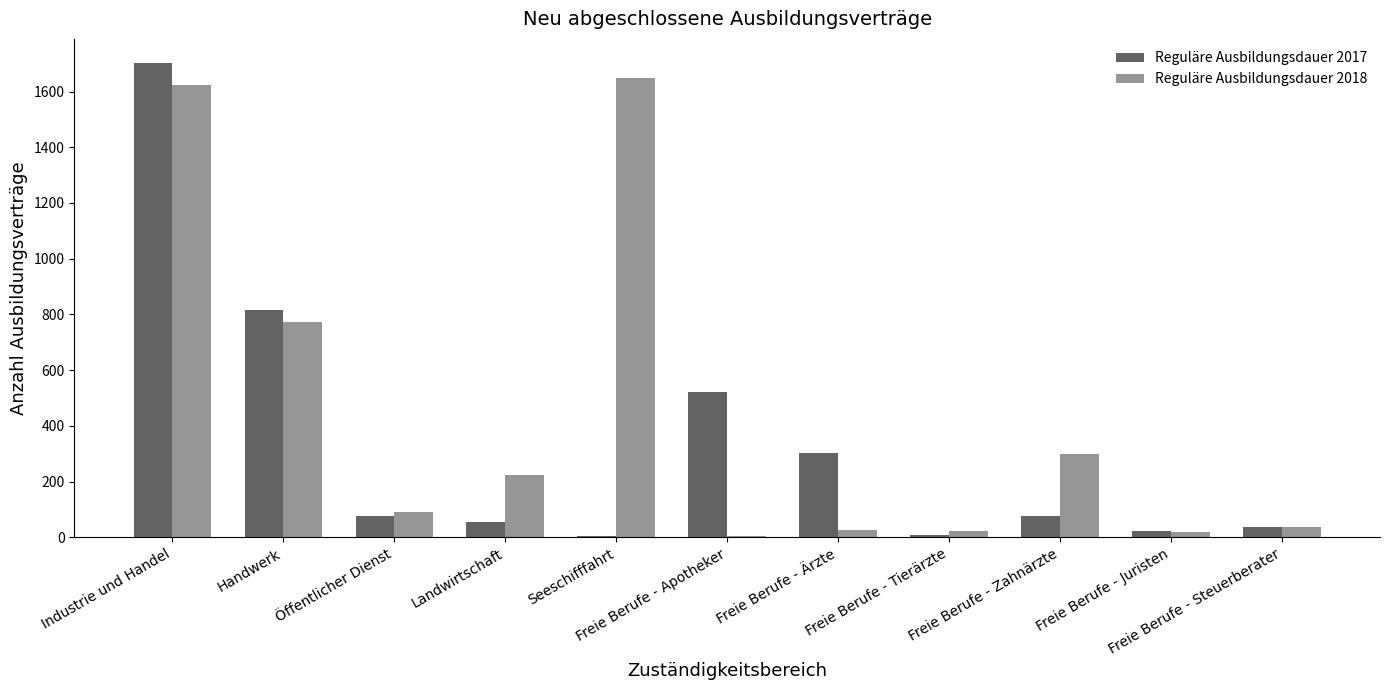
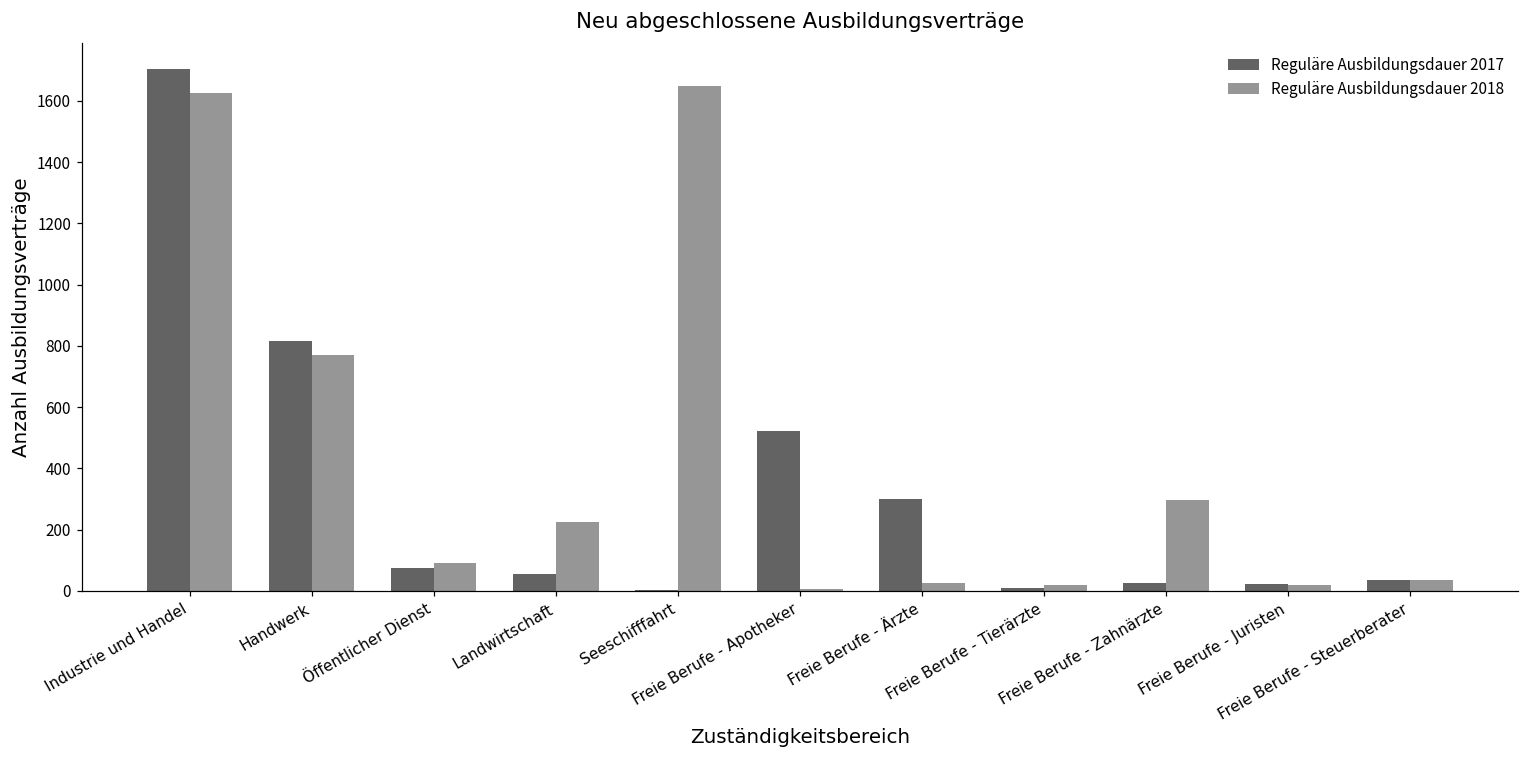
Reguläre Ausbildungsdauer 2017, Freie Berufe - Zahnärzte: 80 -> 30
